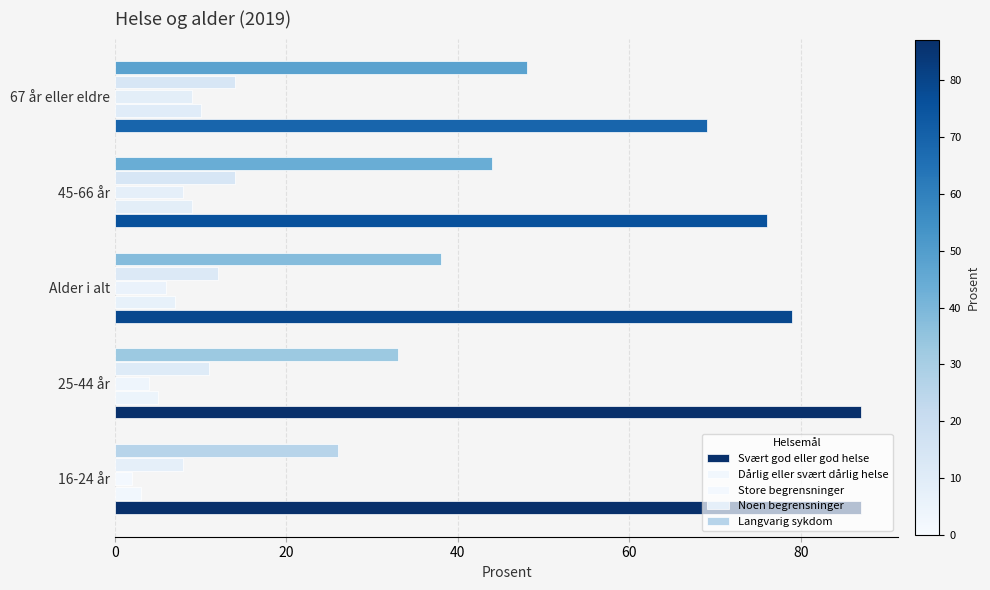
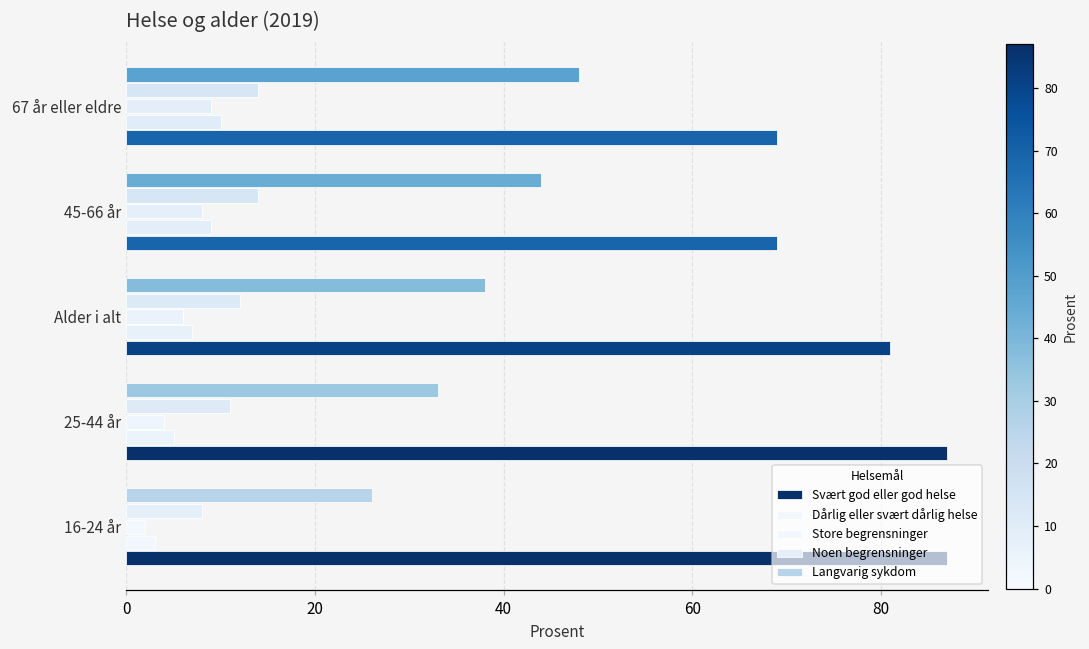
Svært god eller god helse, 45-66 år: 76 -> 69
Svært god eller god helse, Alder i alt: 79 -> 81
